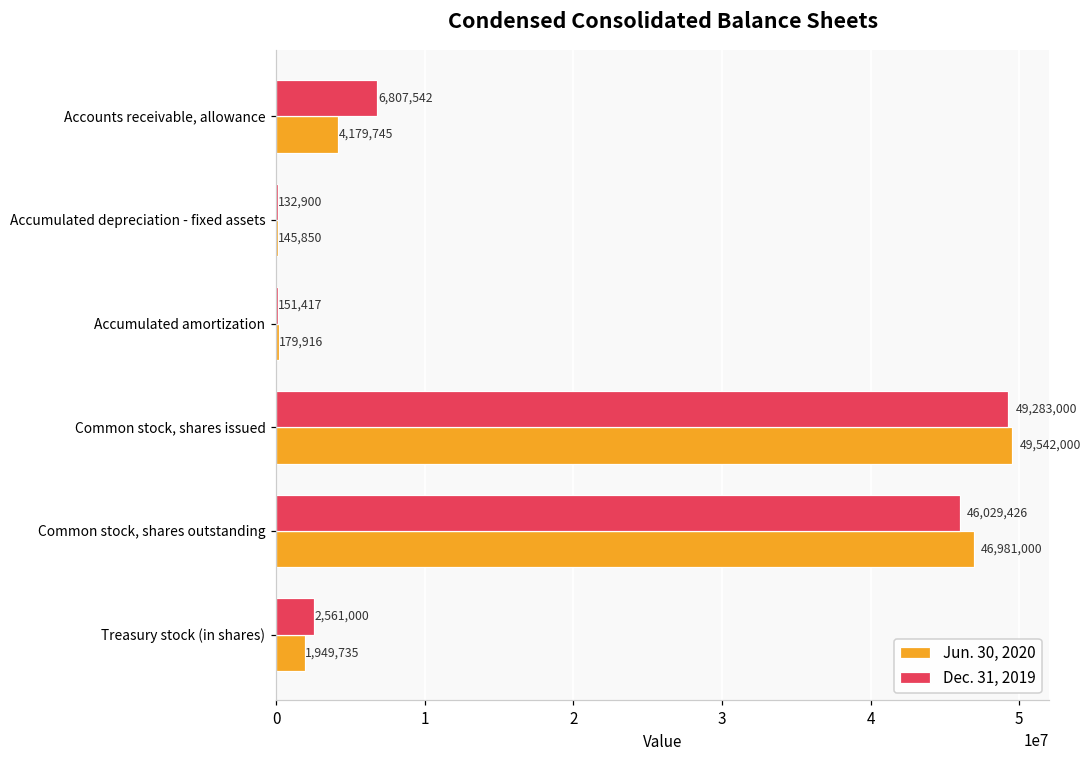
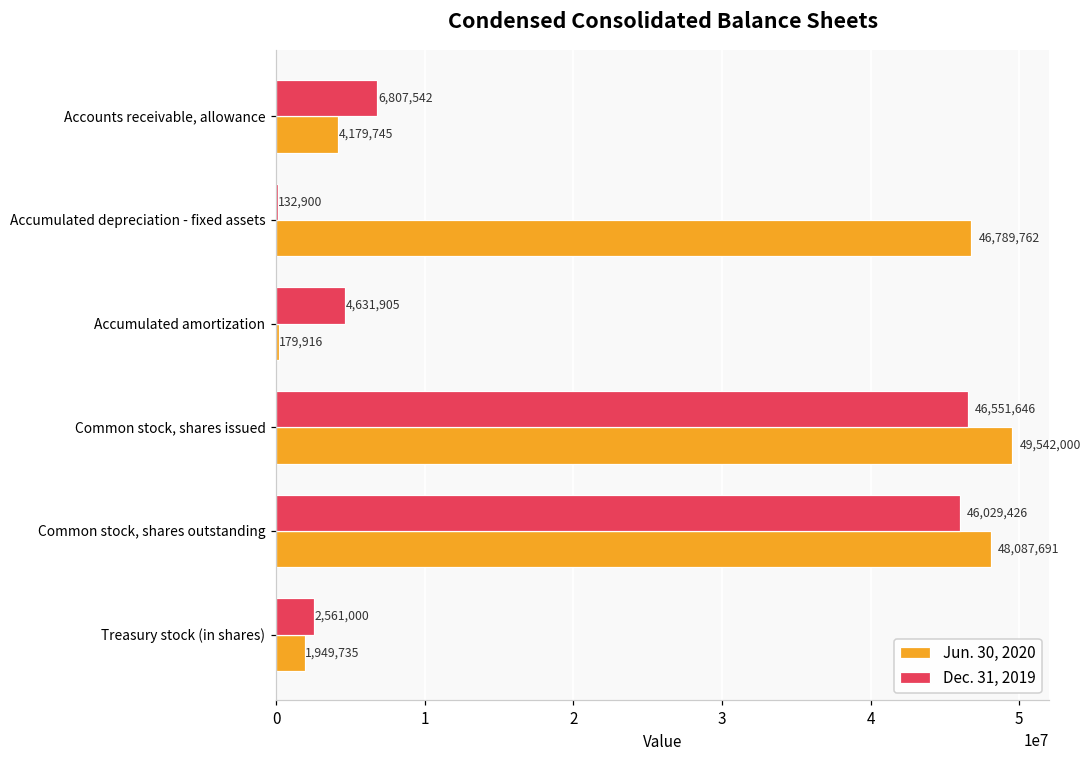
Jun. 30, 2020, Accumulated depreciation - fixed assets: 145,850 -> 46,789,762
Dec. 31, 2019, Accumulated amortization: 151,417 -> 4,631,905
Dec. 31, 2019, Common stock, shares issued: 49,283,000 -> 46,551,646
Jun. 30, 2020, Common stock, shares outstanding: 46,981,000 -> 48,087,691
